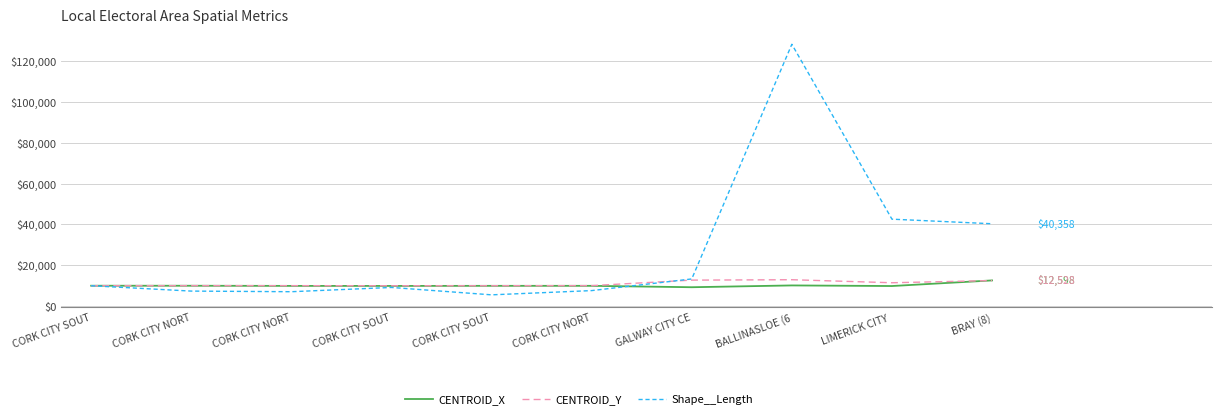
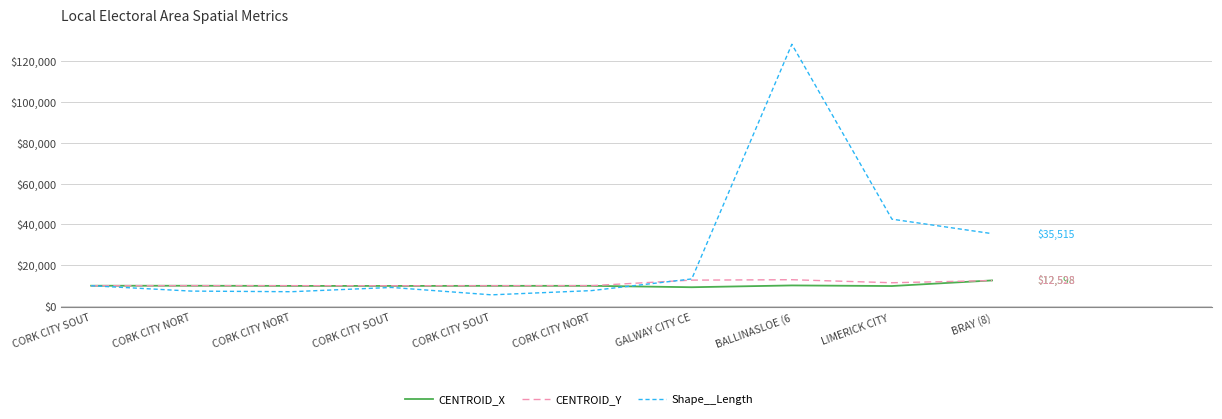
Shape__Length, BRAY (8): $40,358 -> $35,515
